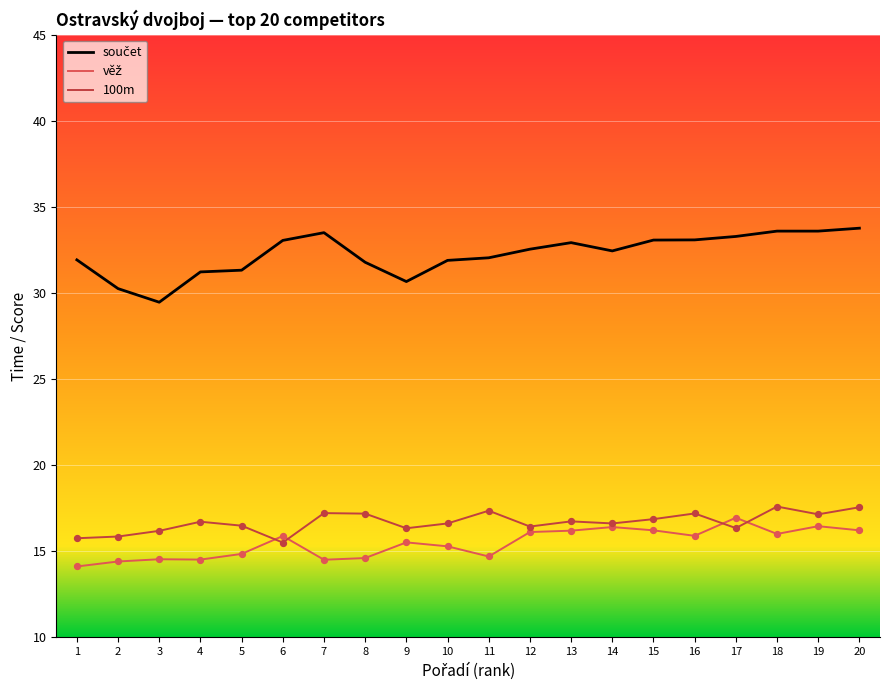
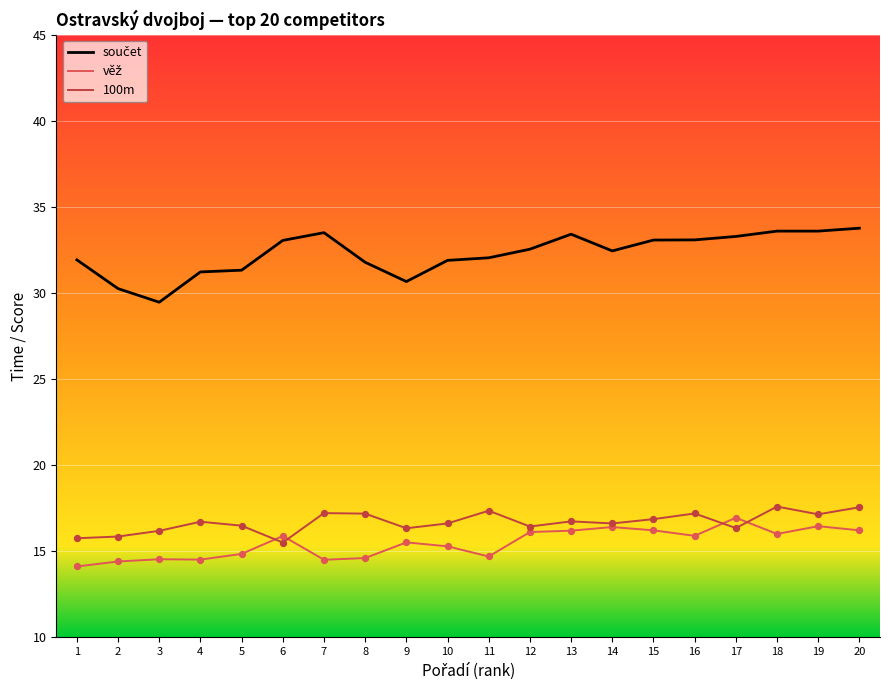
součet, 13: 32.9 -> 33.4
